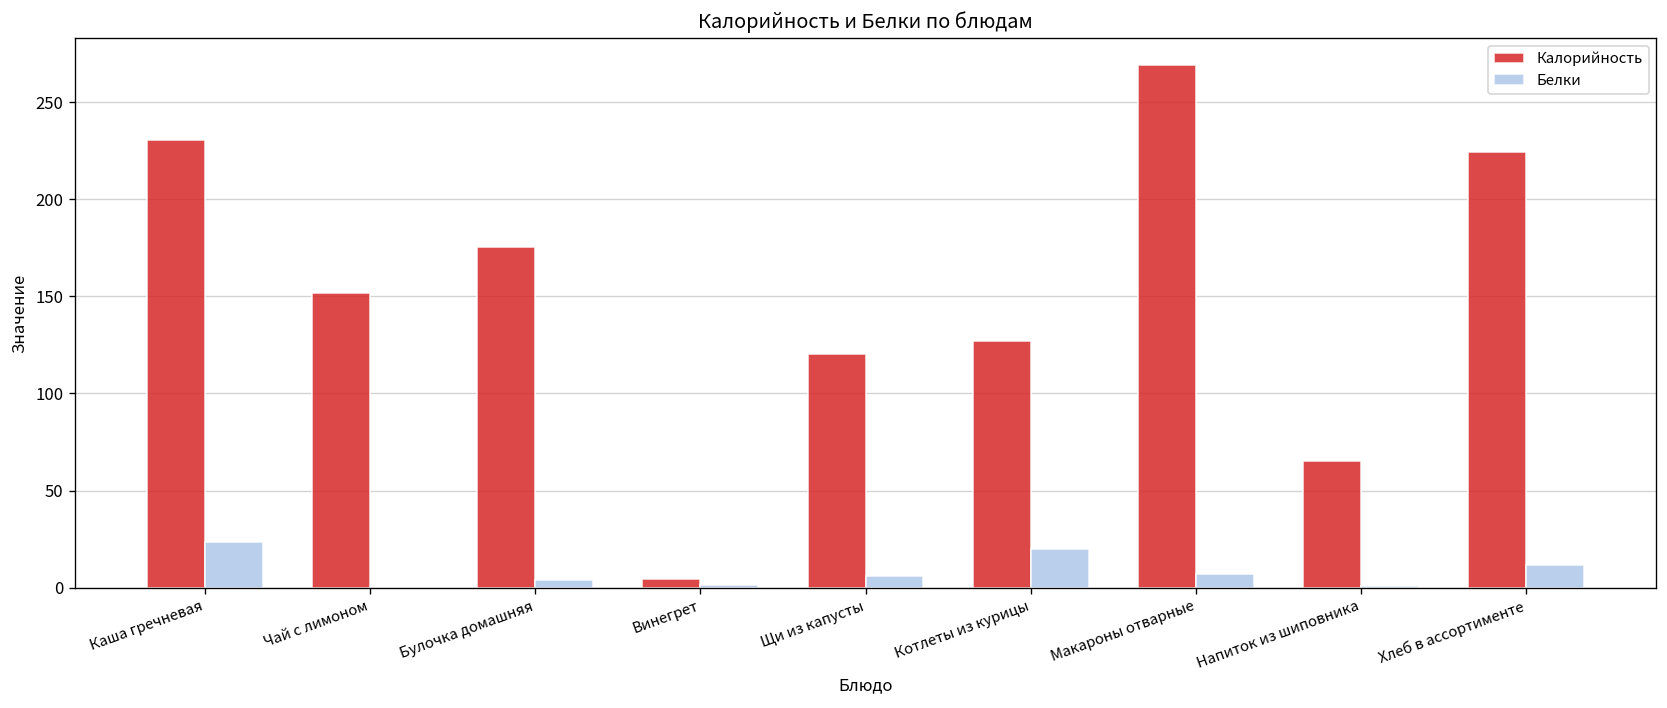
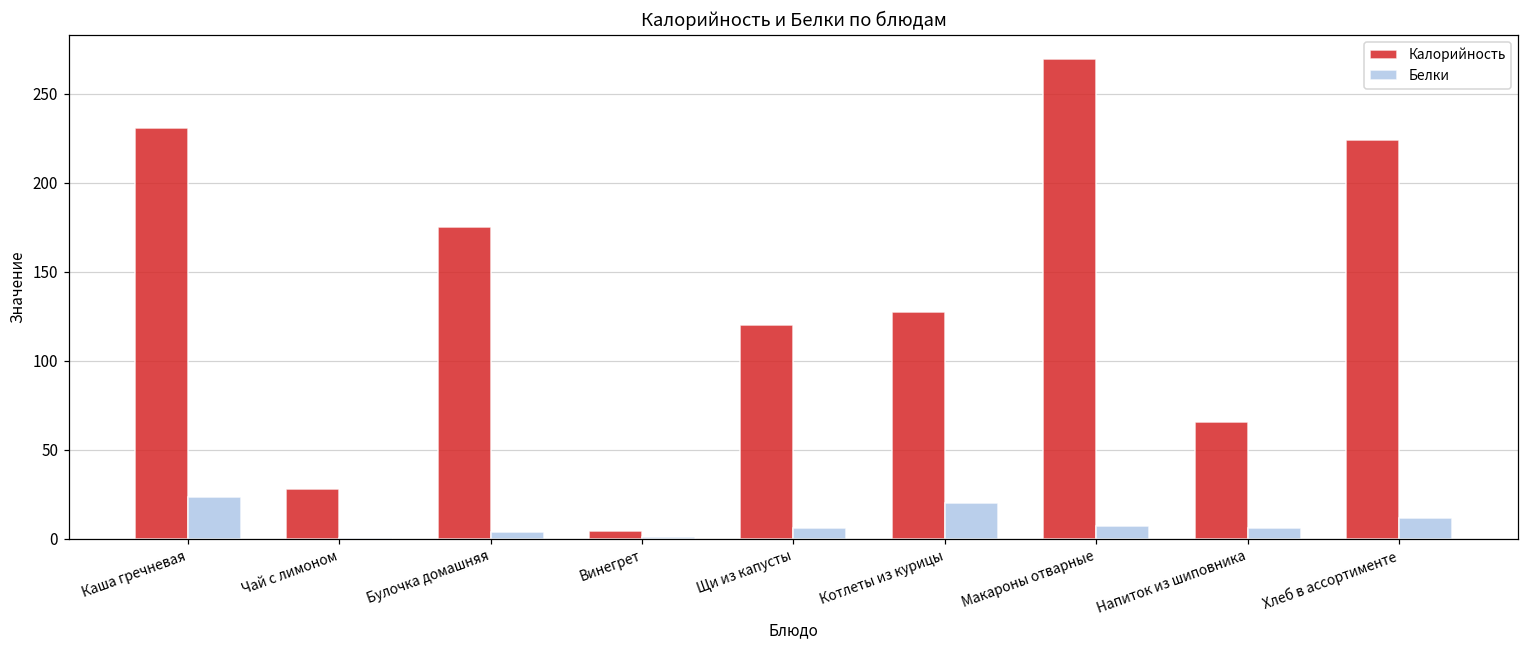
Калорийность, Чай с лимоном: 152 -> 28
Белки, Напиток из шиповника: 1 -> 6
